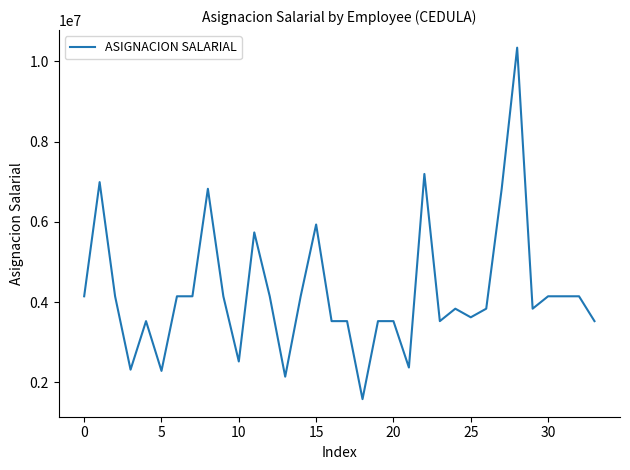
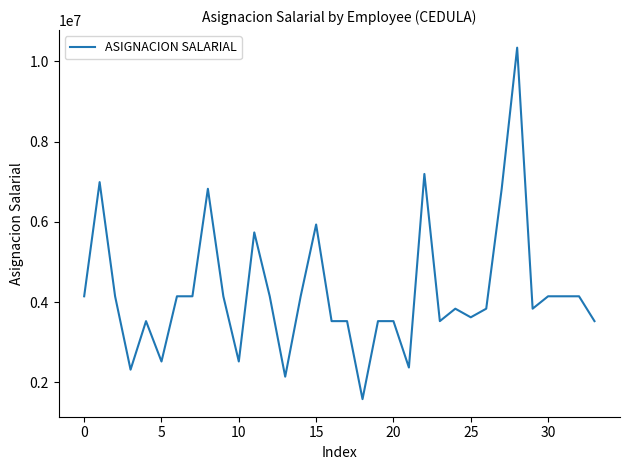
5: 2300000 -> 2500000
